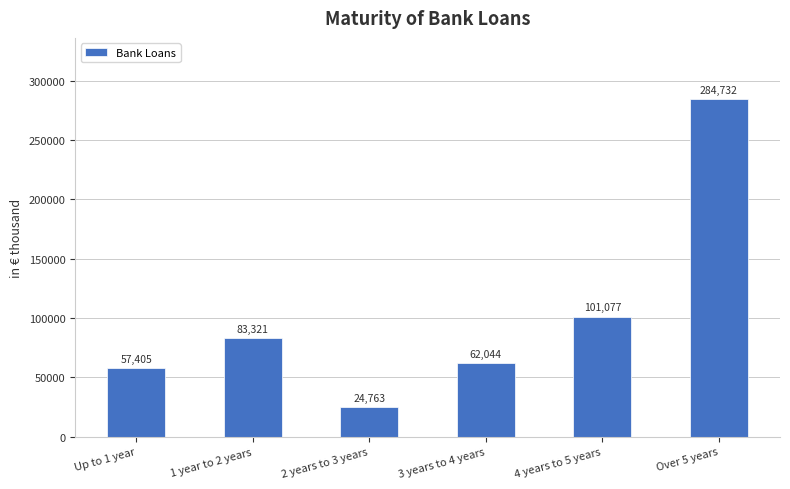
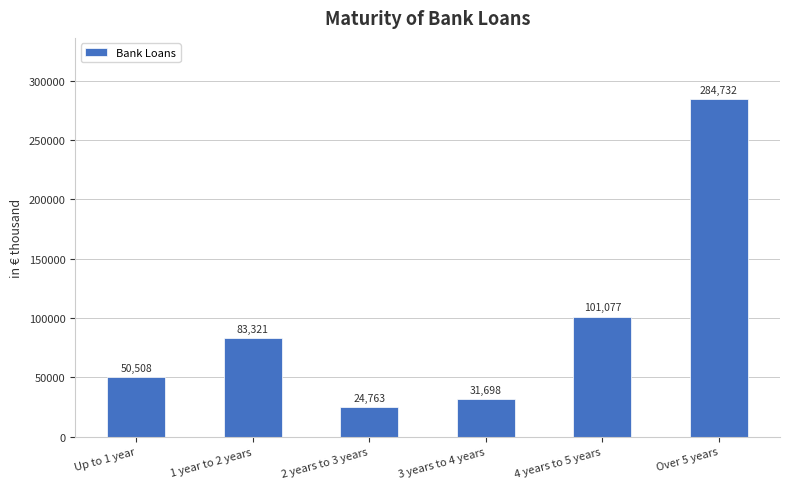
Up to 1 year: 57,405 -> 50,508
3 years to 4 years: 62,044 -> 31,698
